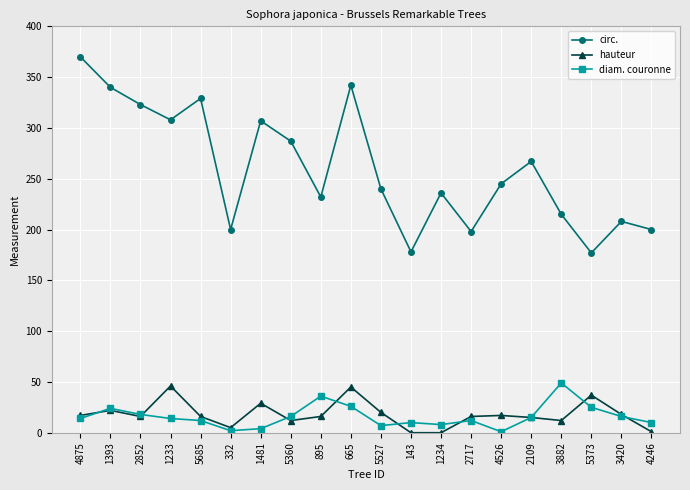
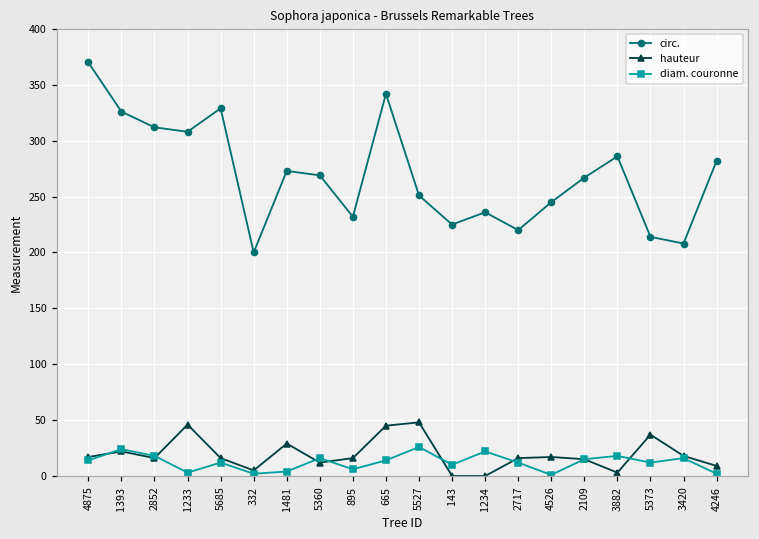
circ., 1393: 340 -> 326
circ., 2852: 323 -> 312
diam. couronne, 1233: 14 -> 3
circ., 1481: 307 -> 273
circ., 5360: 287 -> 269
diam. couronne, 895: 36 -> 6
diam. couronne, 665: 26 -> 14
circ., 5527: 240 -> 251
hauteur, 5527: 20 -> 48
diam. couronne, 5527: 7 -> 26
circ., 143: 178 -> 225
diam. couronne, 1234: 8 -> 22
circ., 2717: 198 -> 220
circ., 3882: 215 -> 286
hauteur, 3882: 12 -> 3
diam. couronne, 3882: 49 -> 18
circ., 5373: 177 -> 214
diam. couronne, 5373: 25 -> 12
circ., 4246: 200 -> 282
hauteur, 4246: 1 -> 9
diam. couronne, 4246: 10 -> 2
